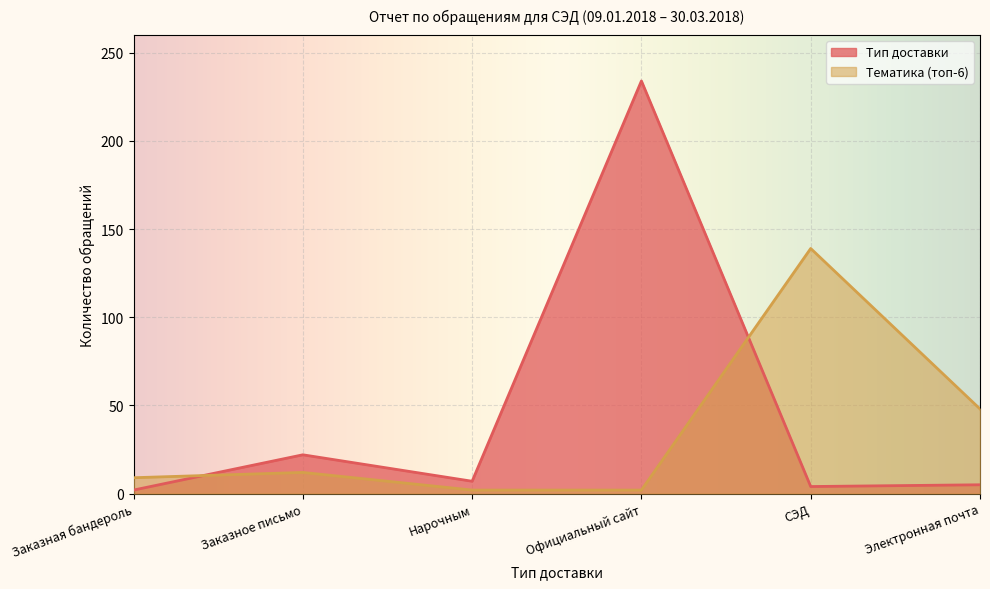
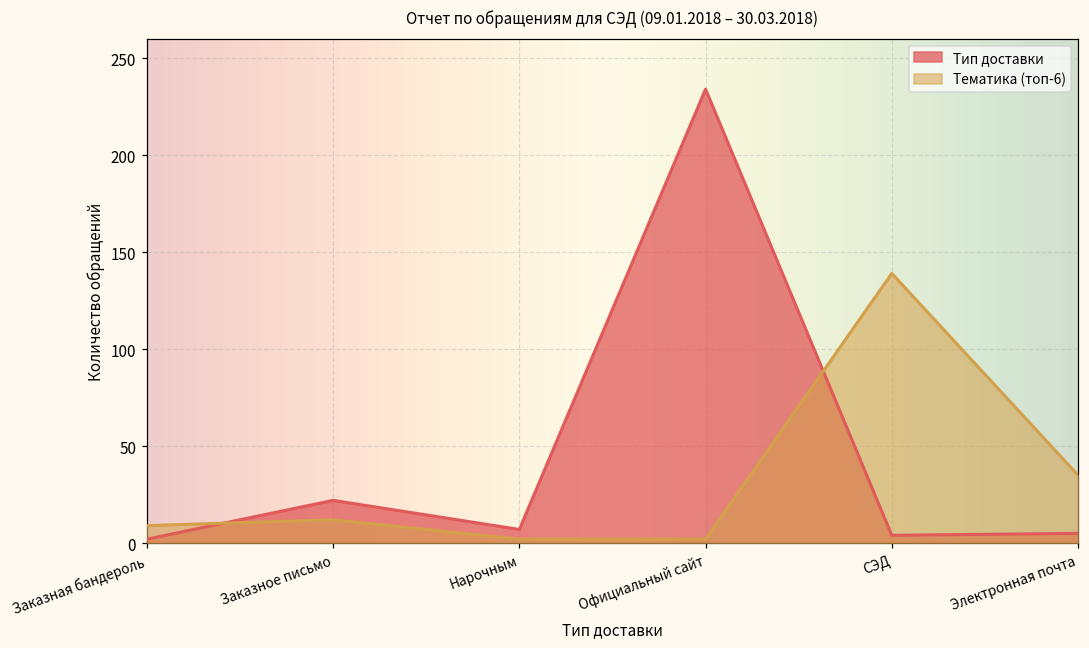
Тематика (топ-6), Электронная почта: 48 -> 35
